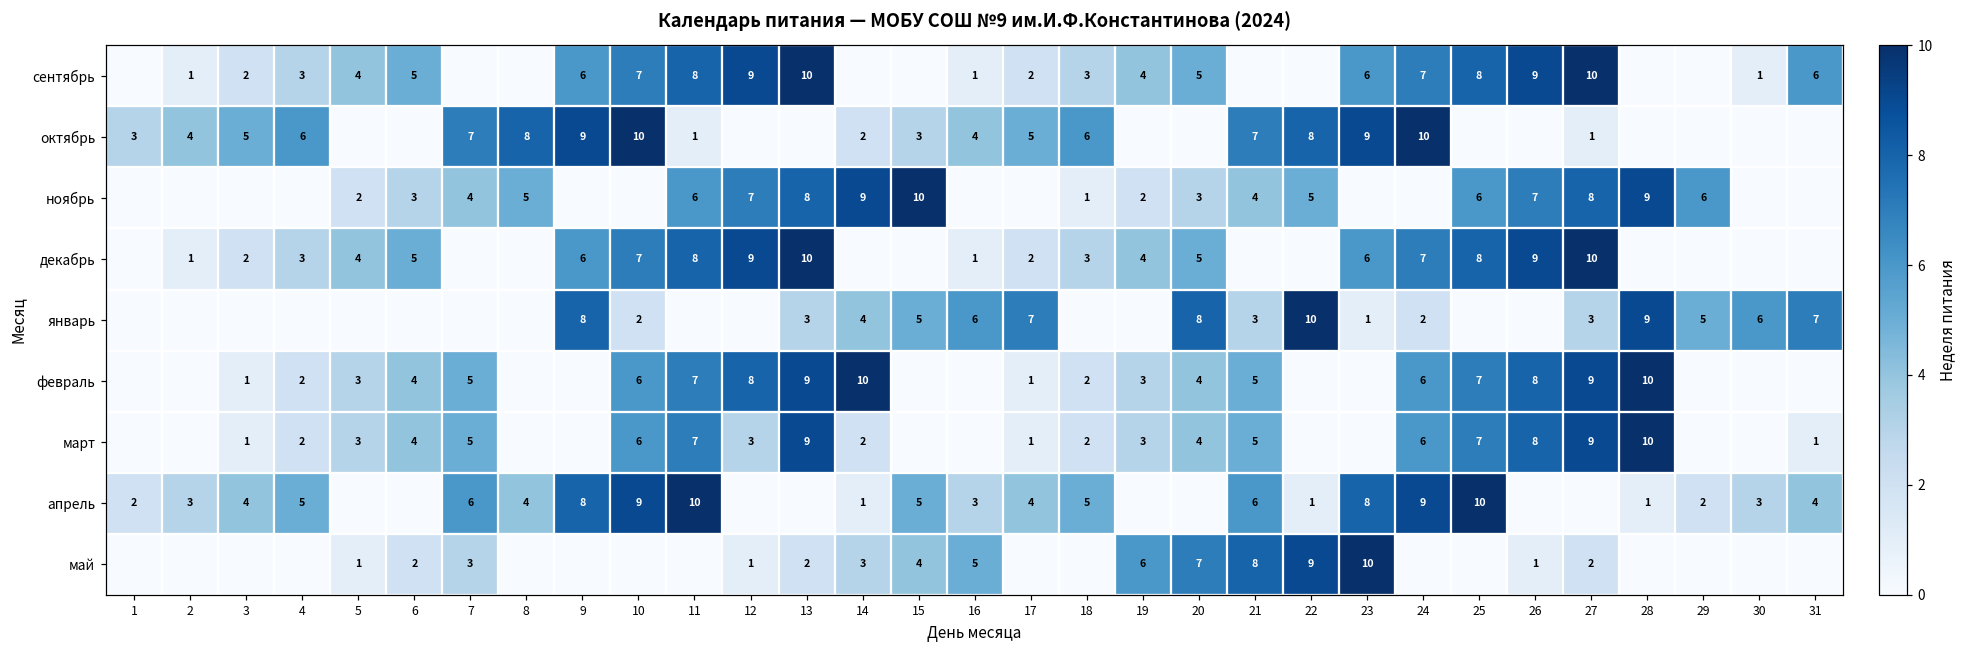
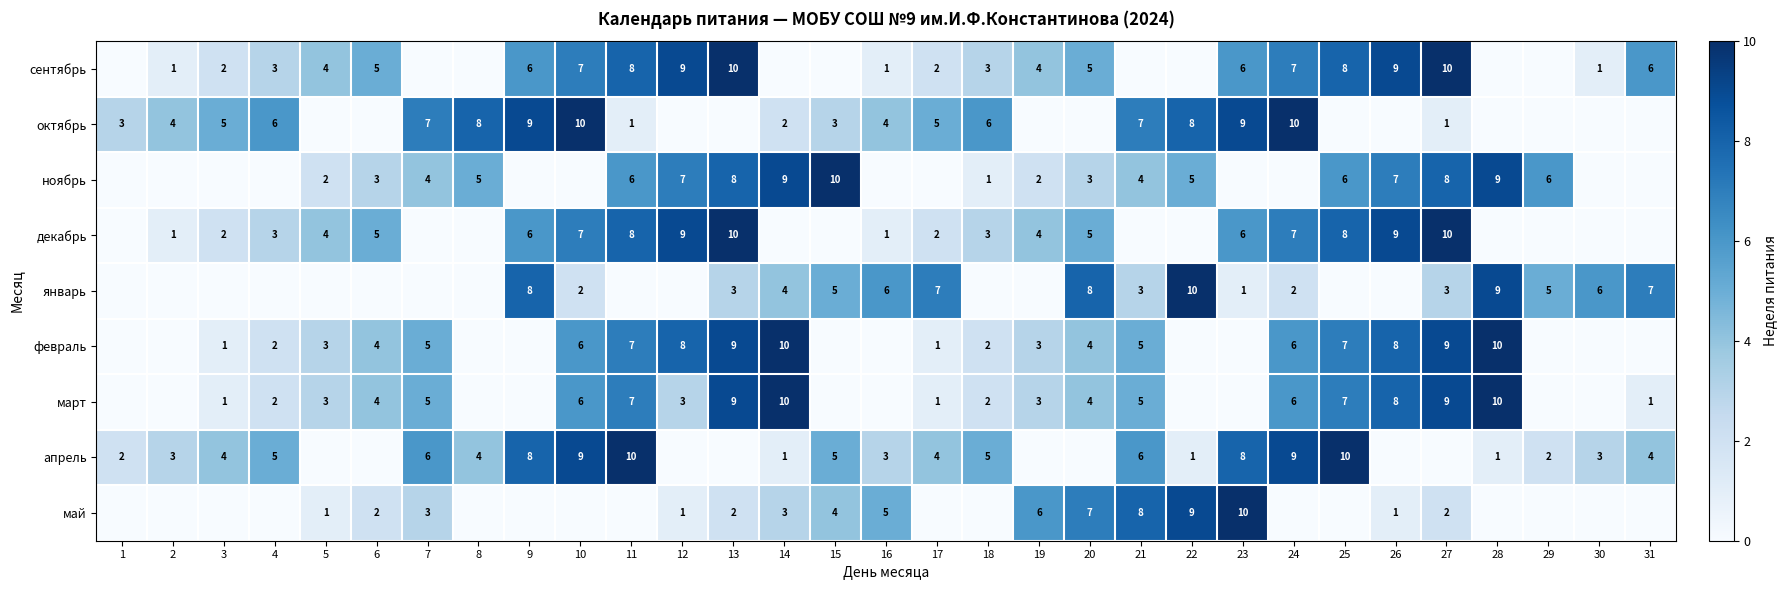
март, 14: 2 -> 10
